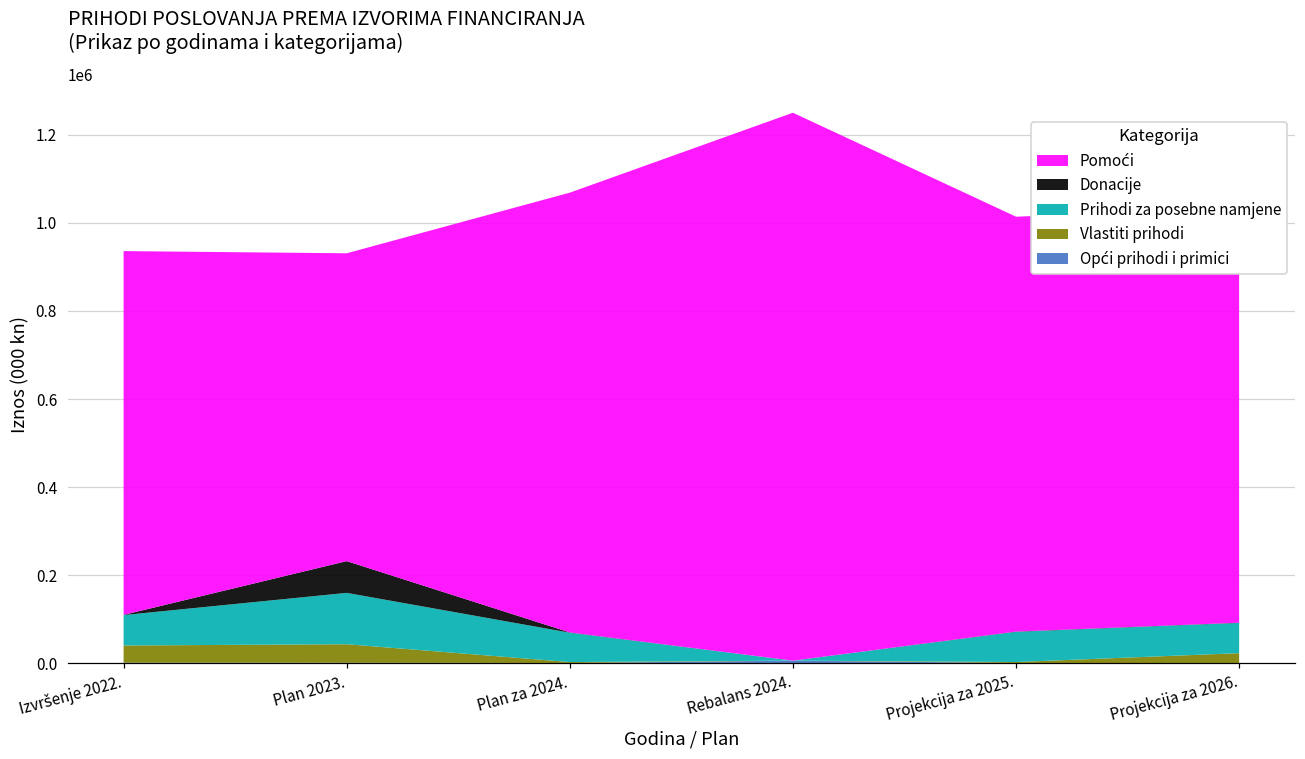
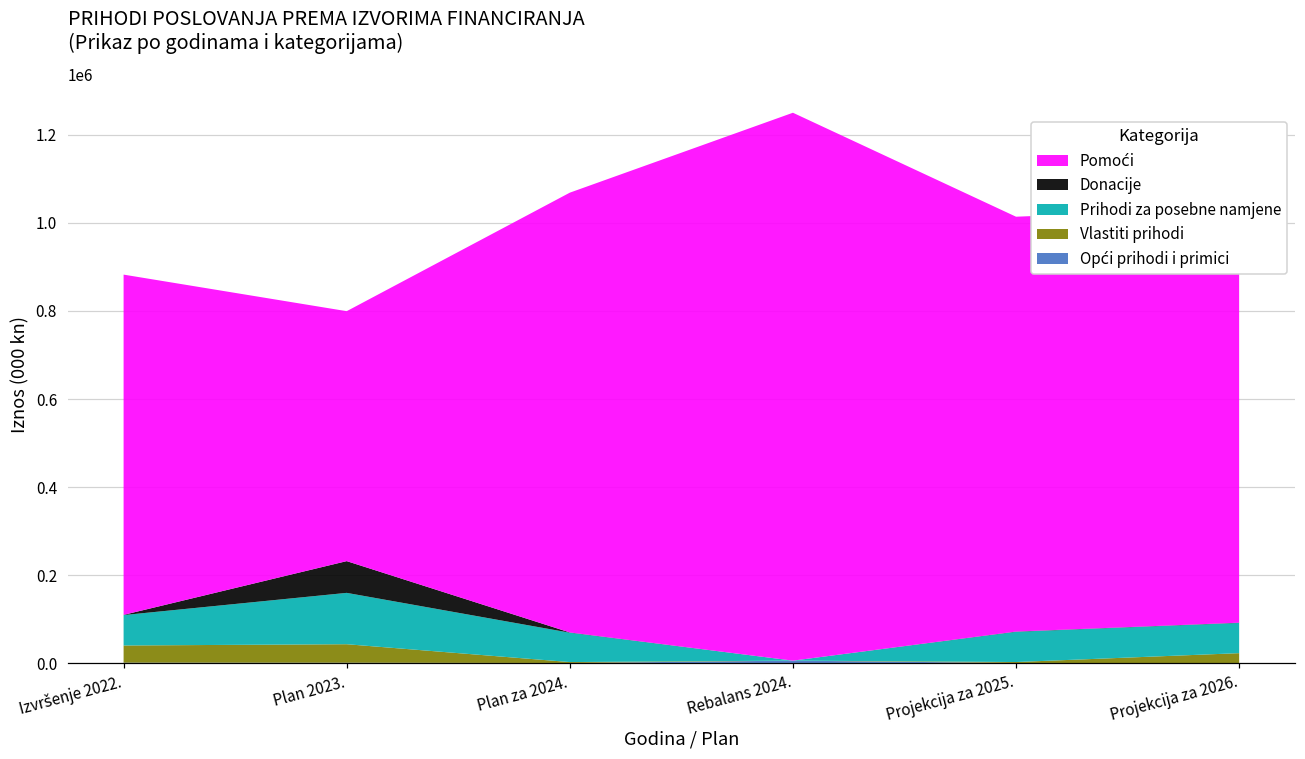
Pomoći, Izvršenje 2022.: 830000 -> 770000
Pomoći, Plan 2023.: 700000 -> 570000
